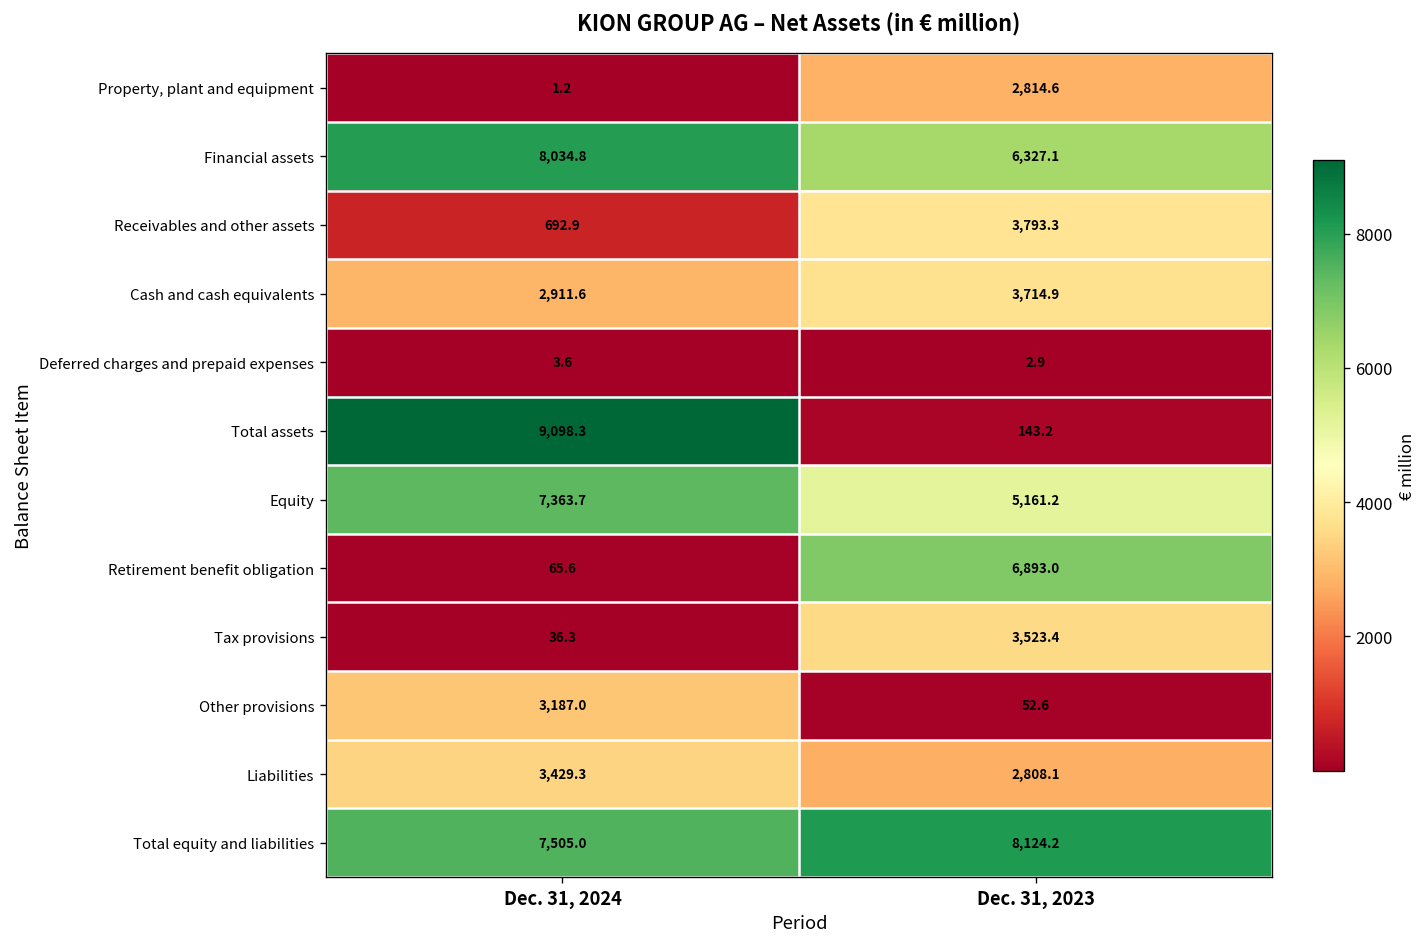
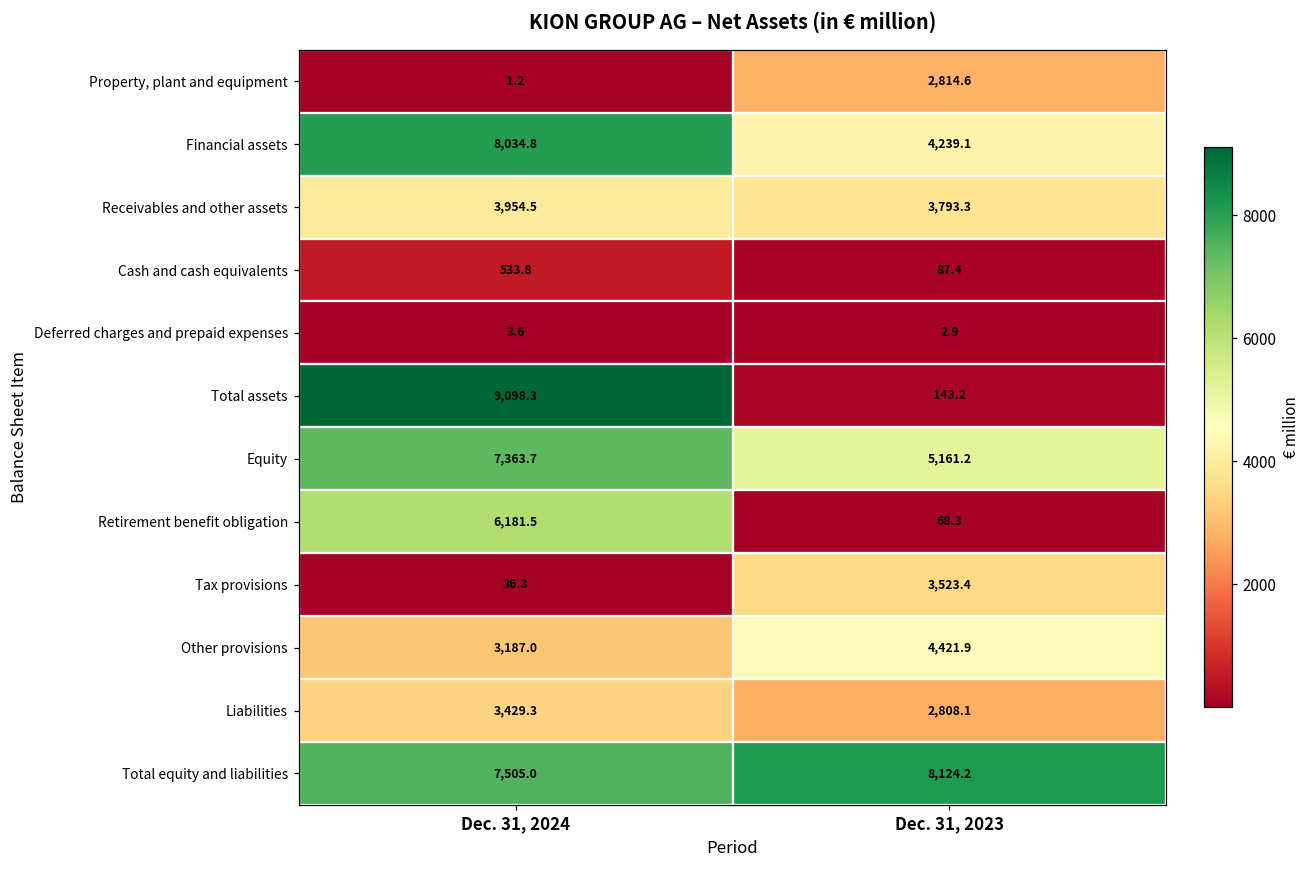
Financial assets, Dec. 31, 2023: 6,327.1 -> 4,239.1
Receivables and other assets, Dec. 31, 2024: 692.9 -> 3,954.5
Cash and cash equivalents, Dec. 31, 2024: 2,911.6 -> 533.8
Cash and cash equivalents, Dec. 31, 2023: 3,714.9 -> 87.4
Retirement benefit obligation, Dec. 31, 2024: 65.6 -> 6,181.5
Retirement benefit obligation, Dec. 31, 2023: 6,893.0 -> 68.3
Other provisions, Dec. 31, 2023: 52.6 -> 4,421.9
